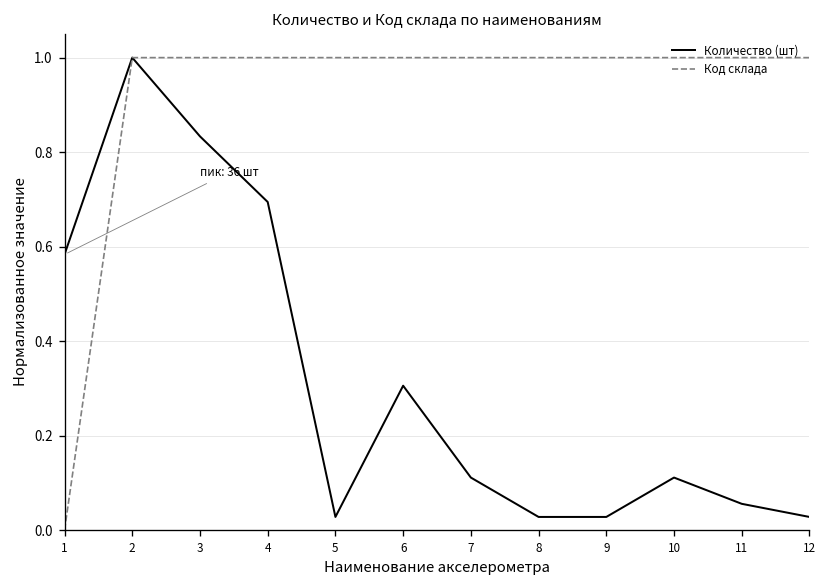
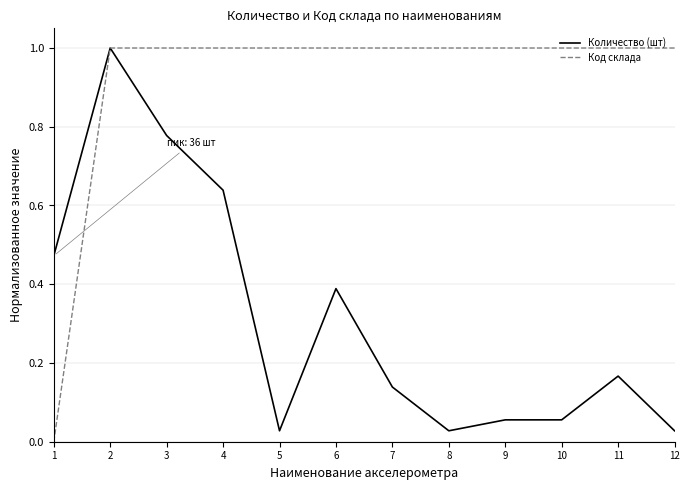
Количество (шт), 1: 0.58 -> 0.47
Количество (шт), 3: 0.83 -> 0.78
Количество (шт), 4: 0.69 -> 0.64
Количество (шт), 6: 0.31 -> 0.39
Количество (шт), 7: 0.11 -> 0.14
Количество (шт), 9: 0.03 -> 0.06
Количество (шт), 10: 0.11 -> 0.06
Количество (шт), 11: 0.06 -> 0.17
